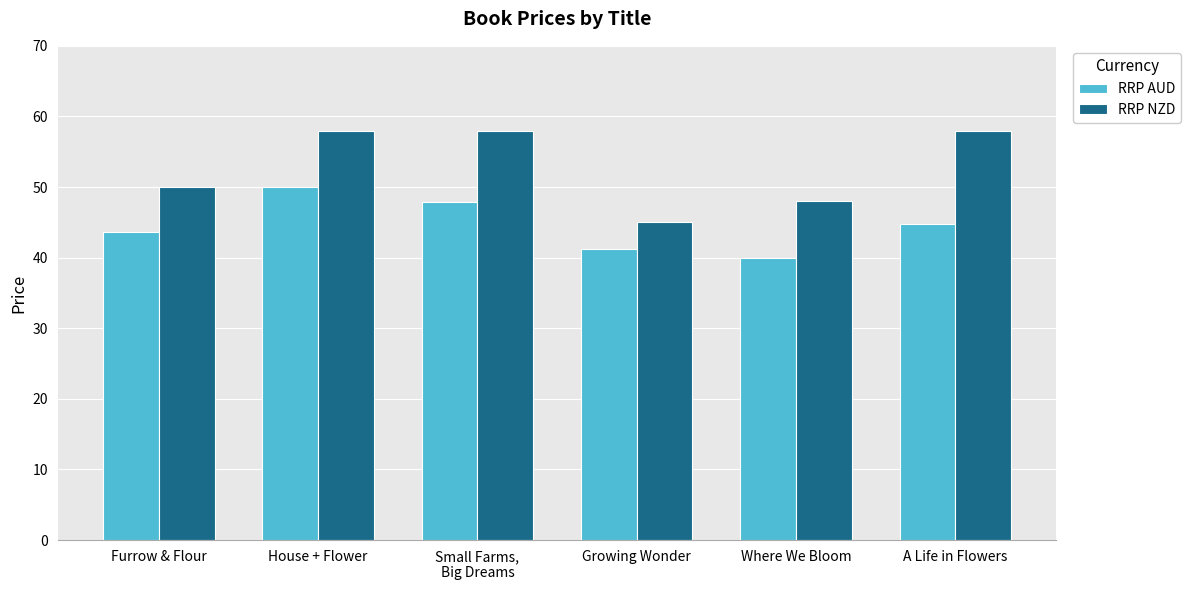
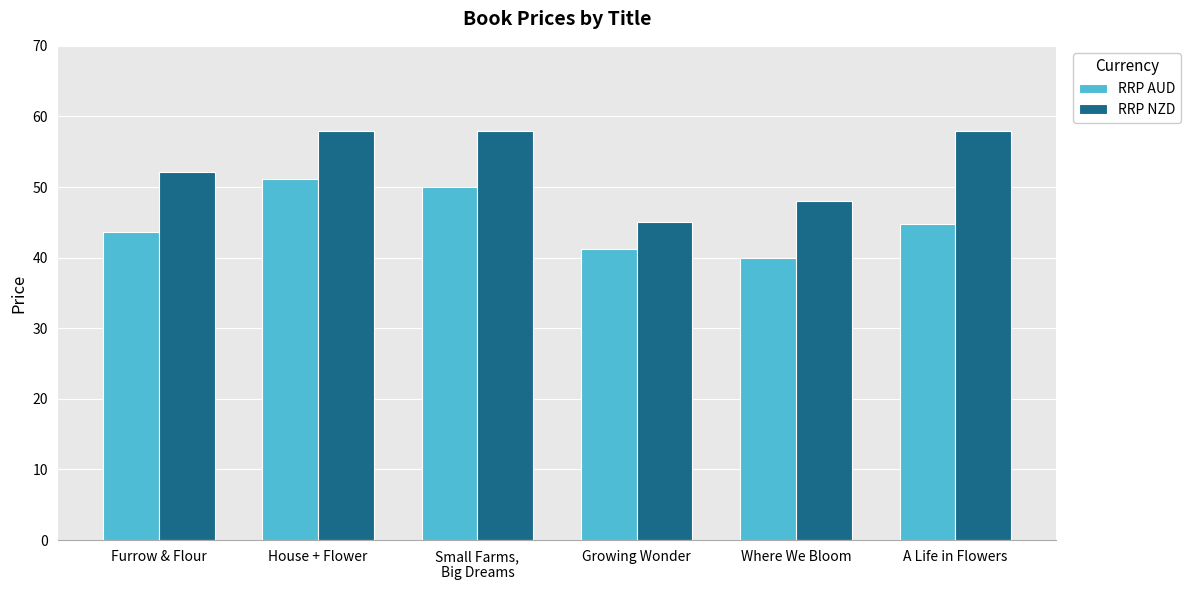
RRP NZD, Furrow & Flour: 50 -> 52
RRP AUD, House + Flower: 50 -> 51
RRP AUD, Small Farms, Big Dreams: 48 -> 50
